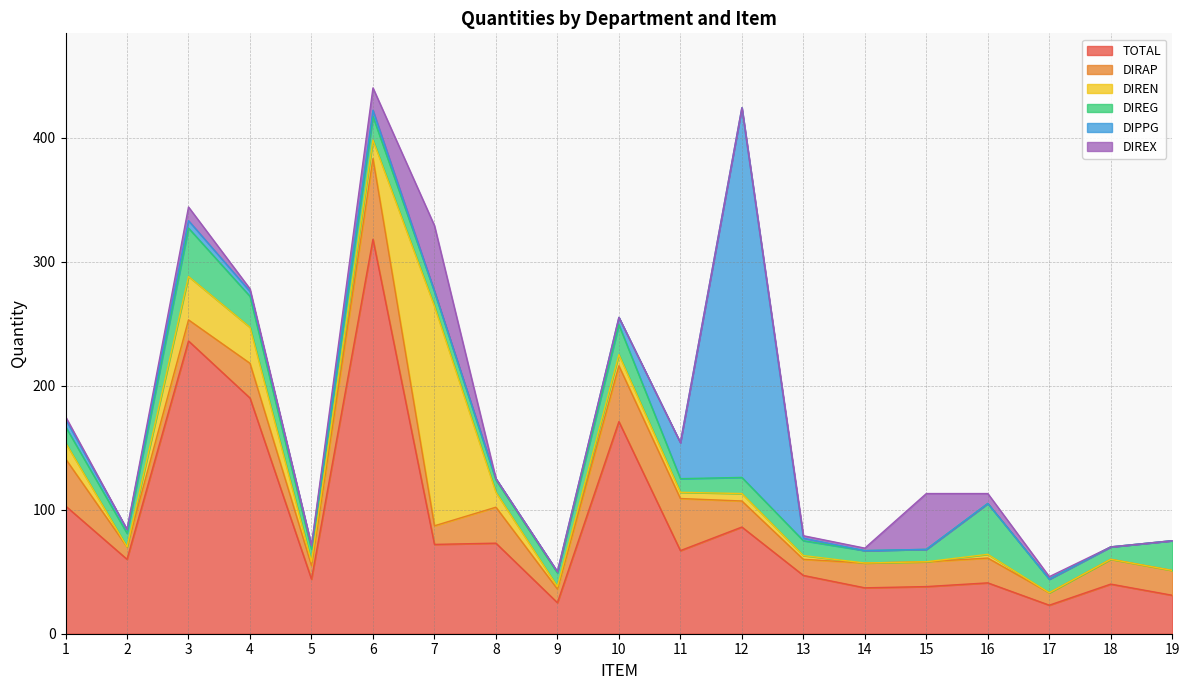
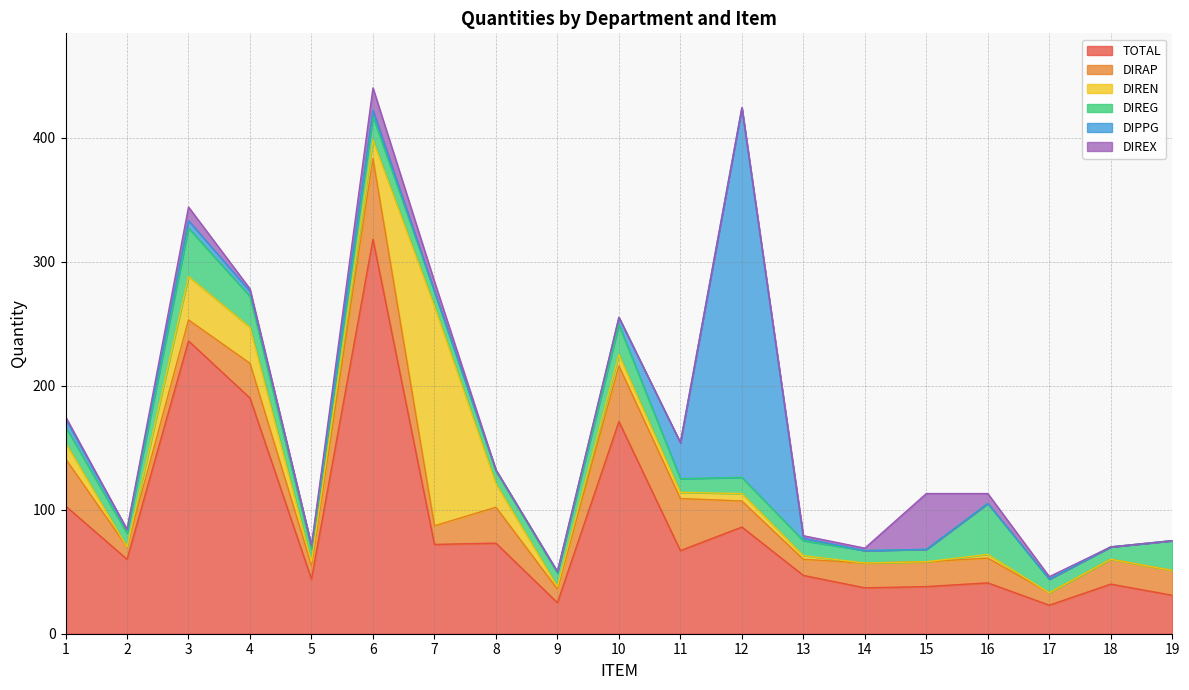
DIREX, 7: 53 -> 8
DIREN, 8: 12 -> 19
